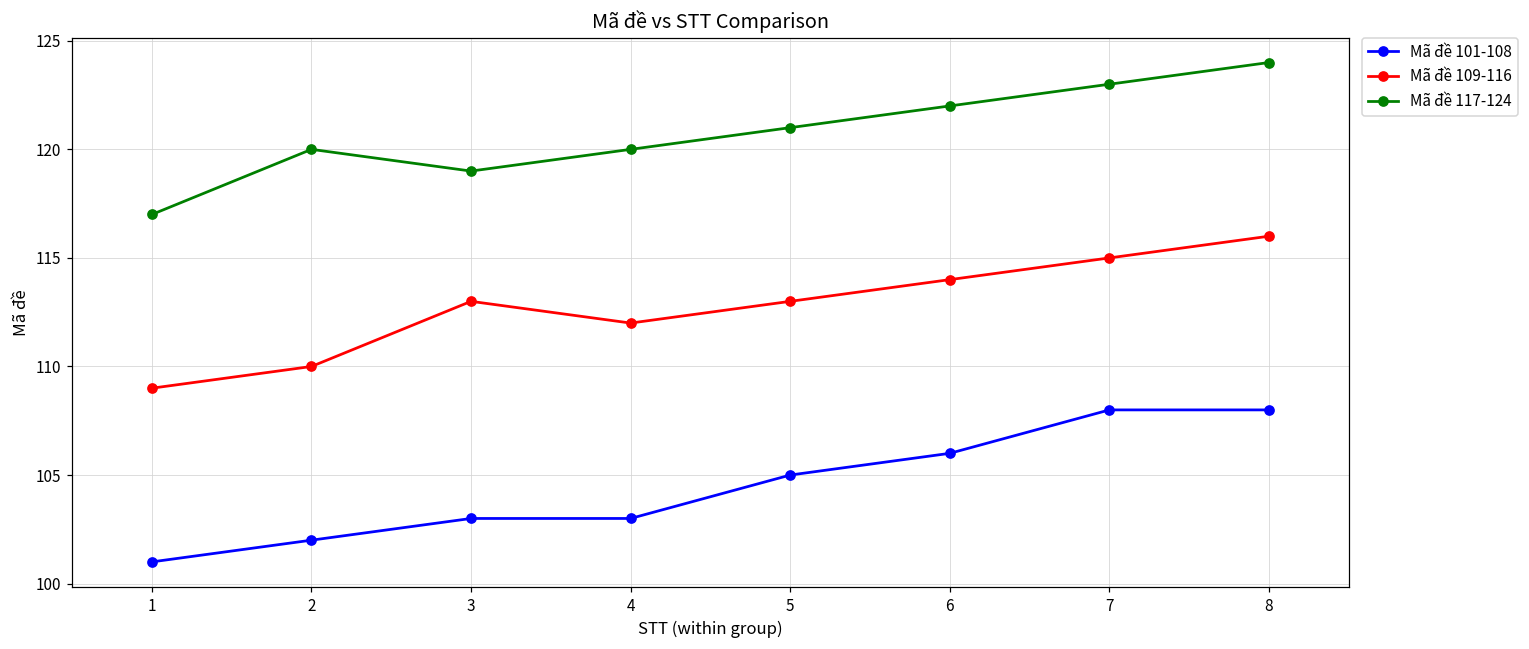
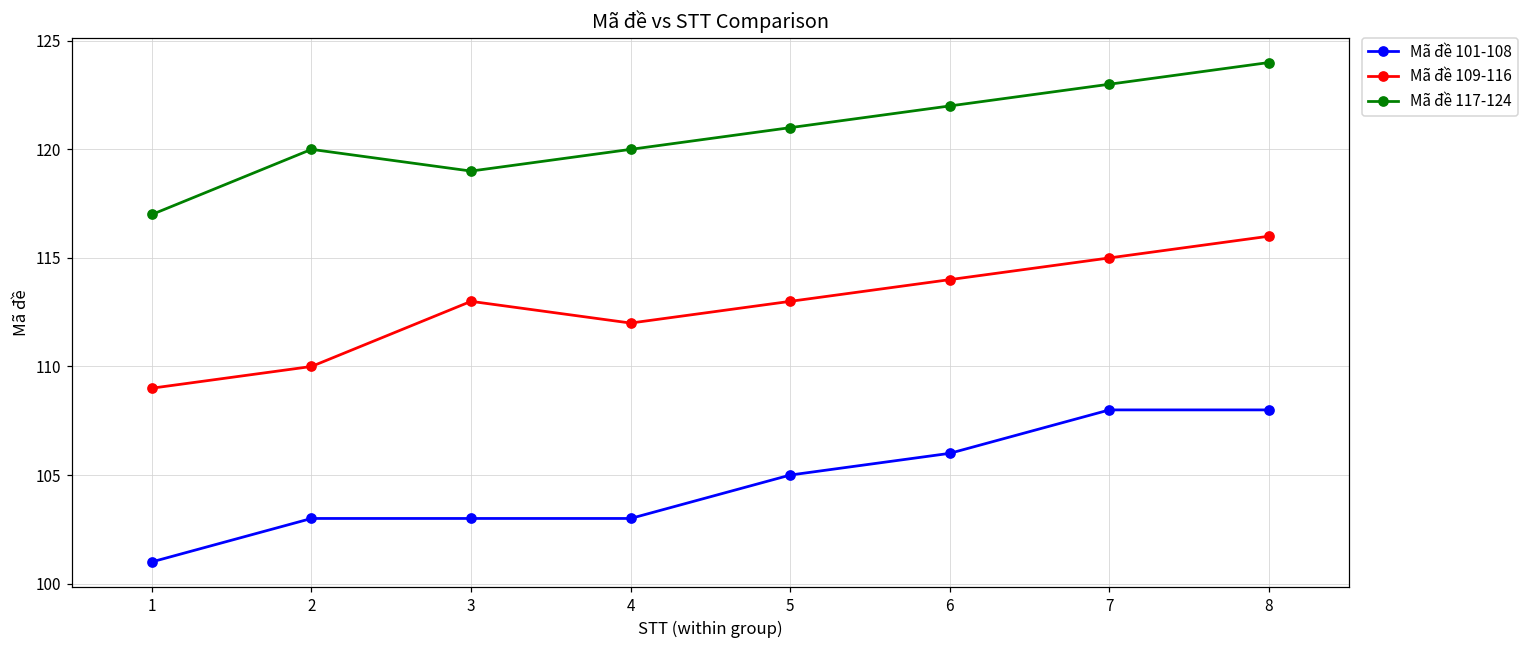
Mã đề 101-108, 2: 102 -> 103
